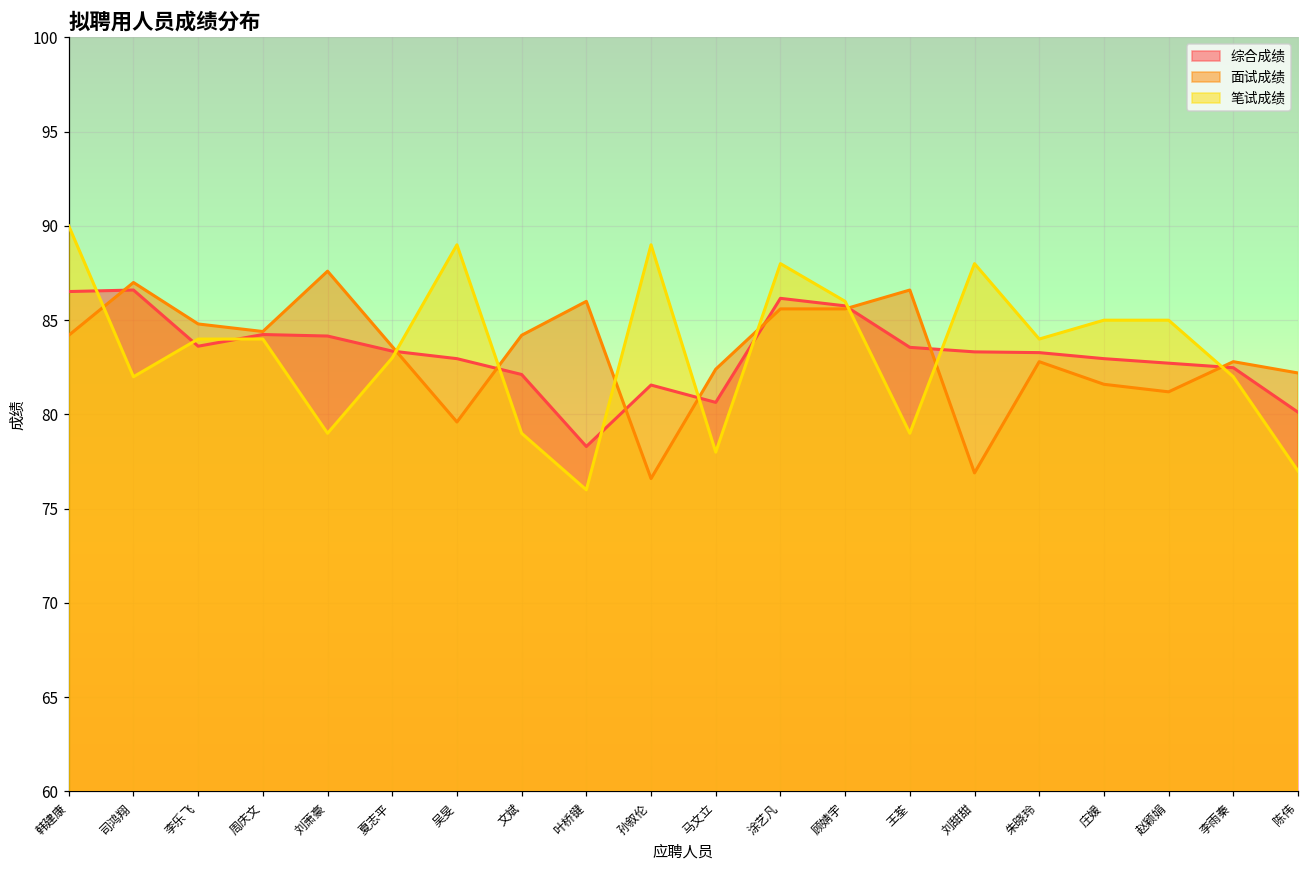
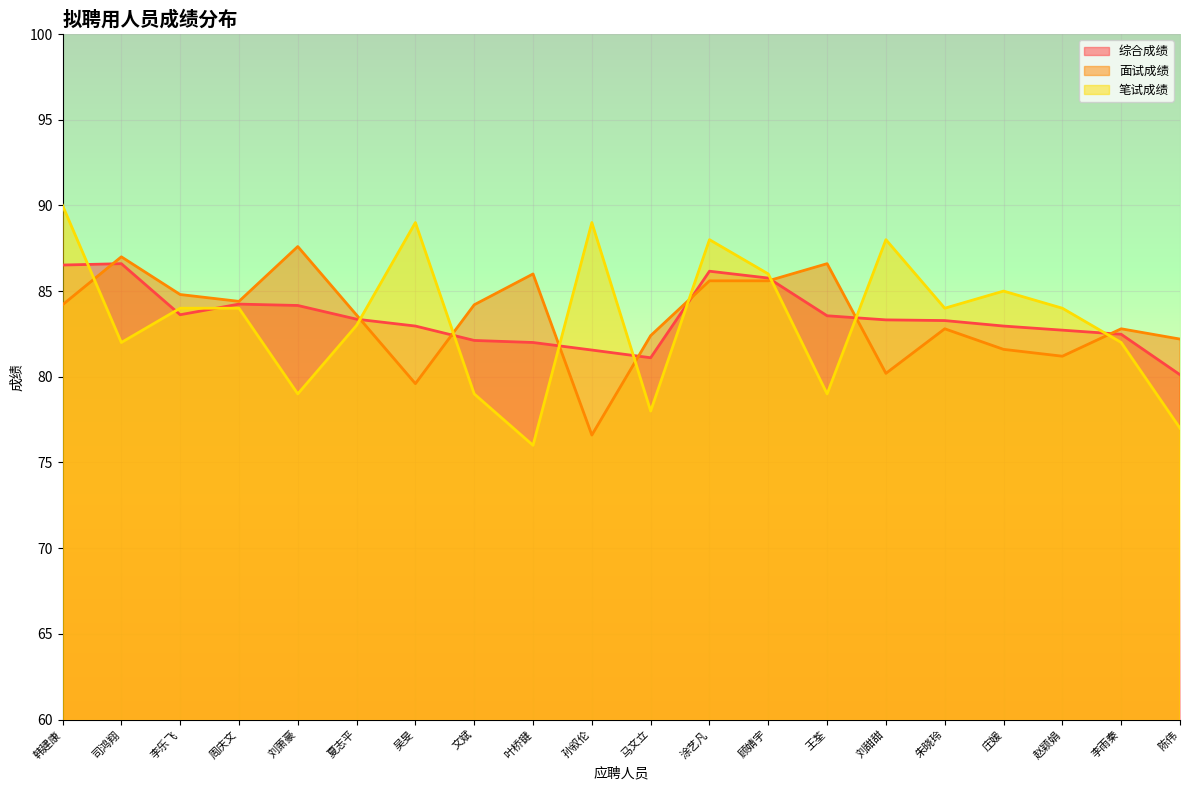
综合成绩, 叶桥键: 78.3 -> 82.0
综合成绩, 马文立: 80.6 -> 81.1
面试成绩, 刘甜甜: 76.9 -> 80.2
笔试成绩, 赵颖娟: 85 -> 84
